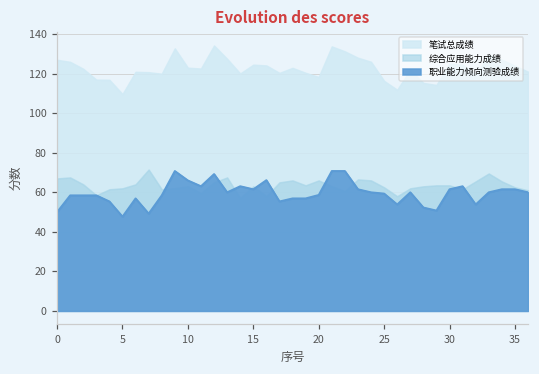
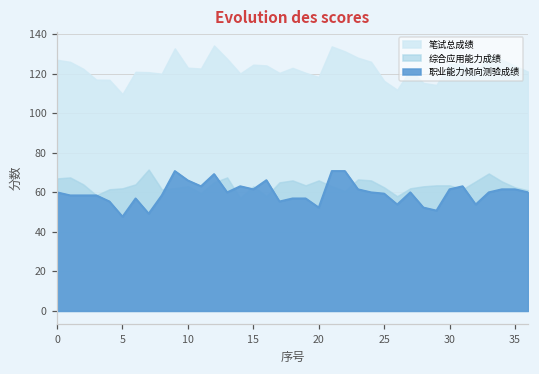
职业能力倾向测验成绩, 0: 50 -> 60
职业能力倾向测验成绩, 20: 59 -> 52
